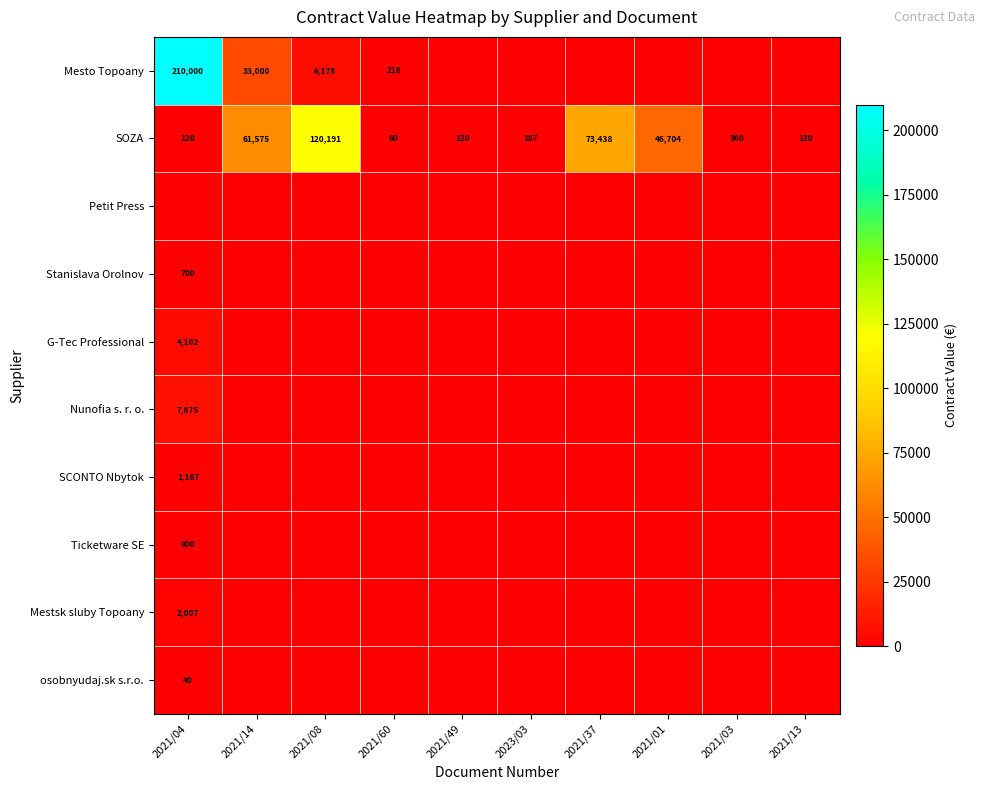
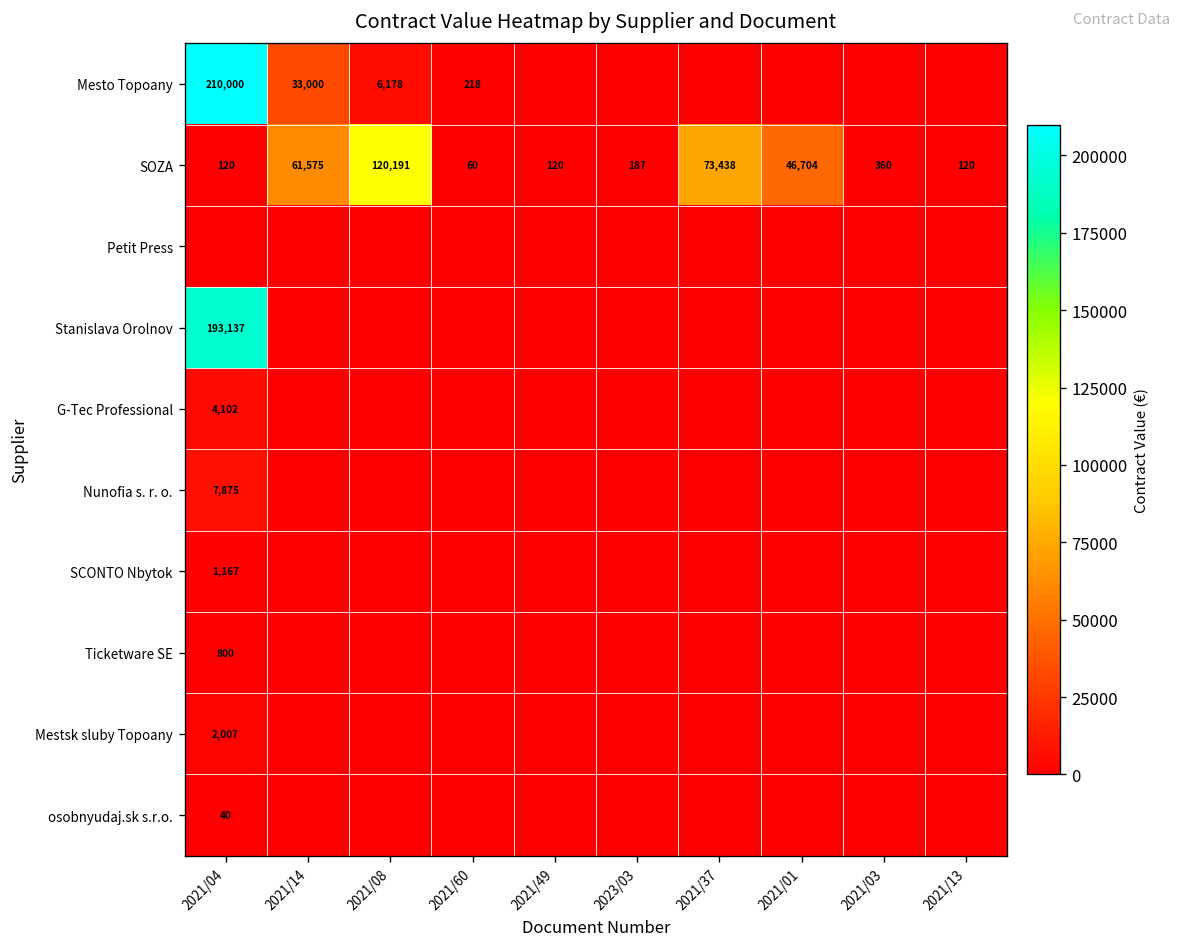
Stanislava Orolnov, 2021/04: 700 -> 193,137
